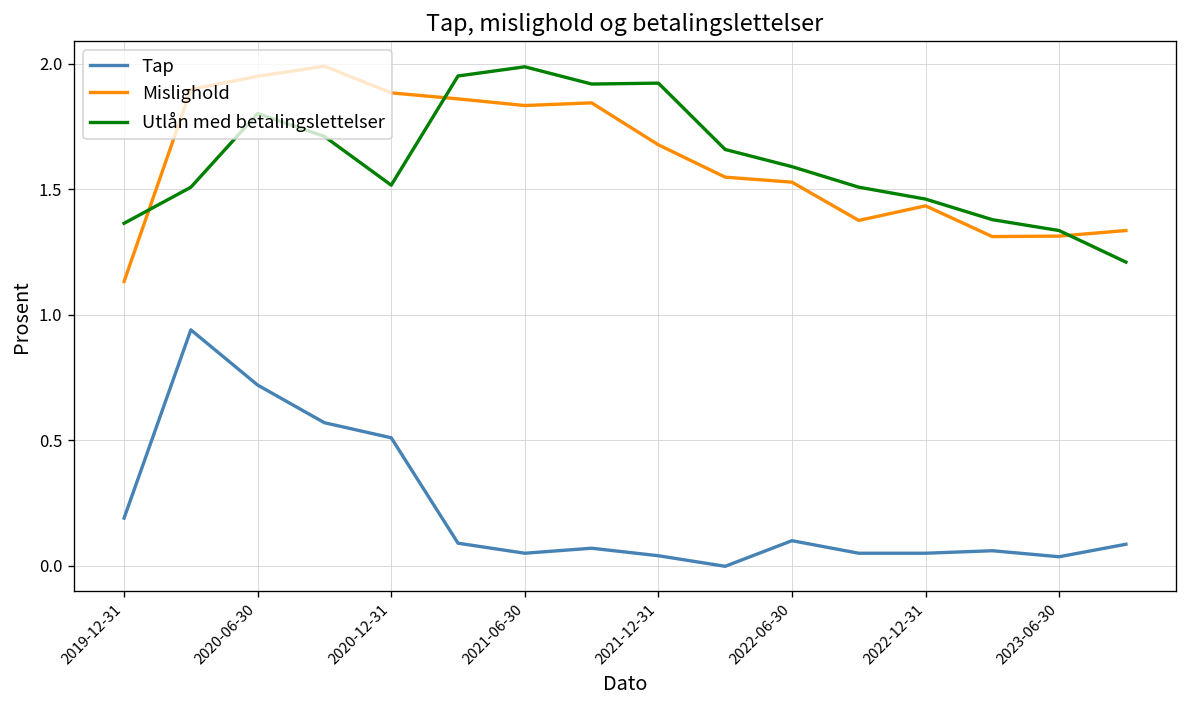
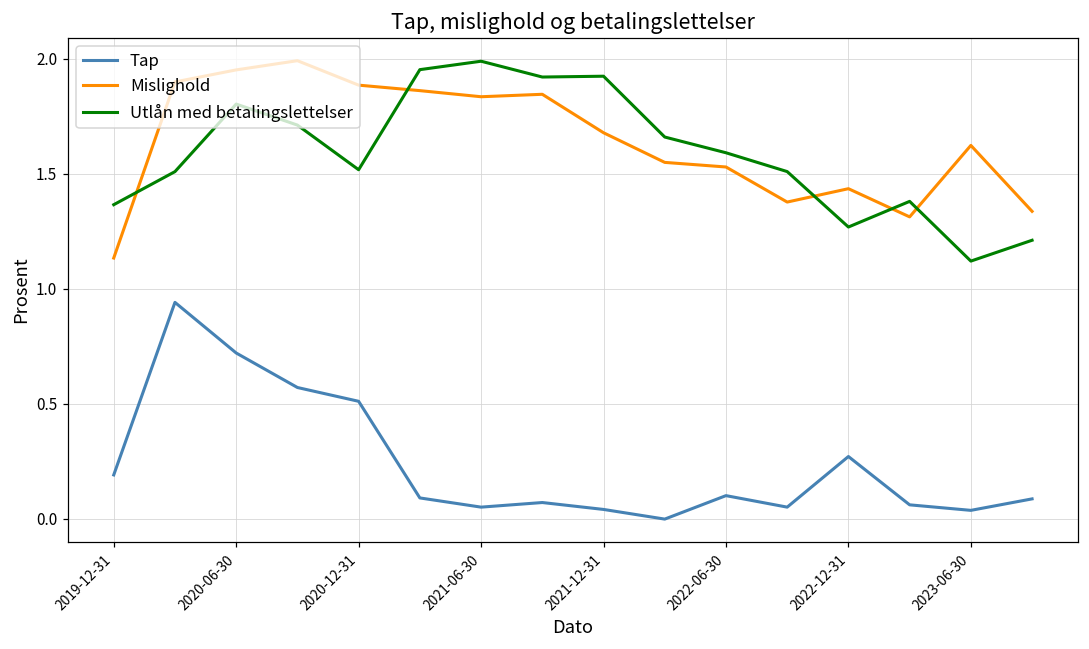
Tap, 2022-12-31: 0.05 -> 0.27
Utlån med betalingslettelser, 2022-12-31: 1.46 -> 1.27
Mislighold, 2023-06-30: 1.31 -> 1.62
Utlån med betalingslettelser, 2023-06-30: 1.34 -> 1.12
